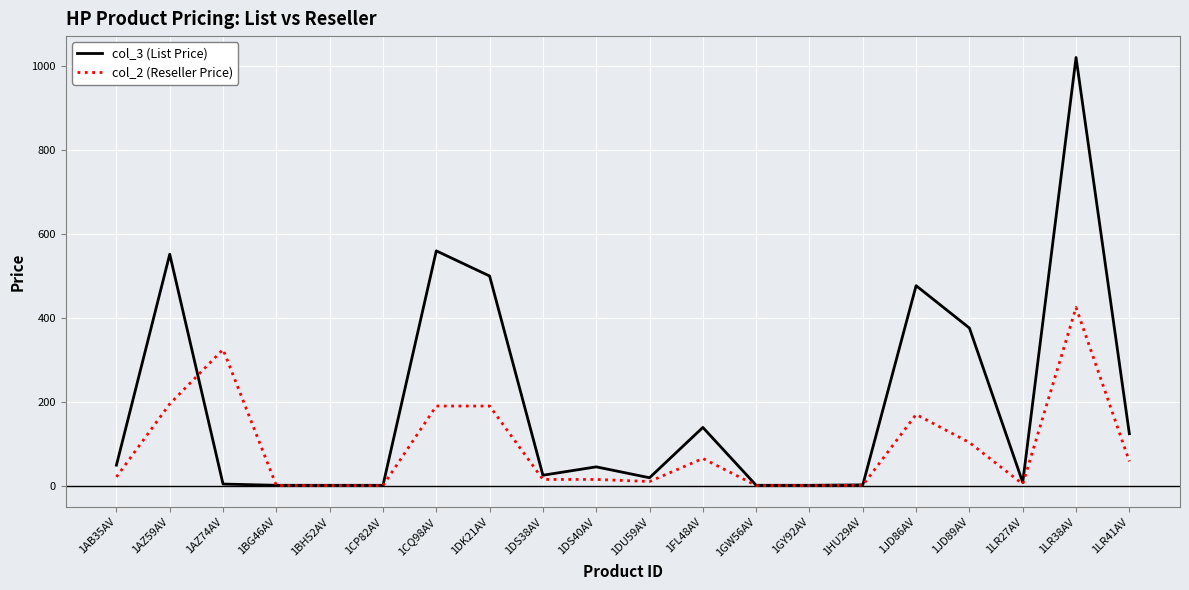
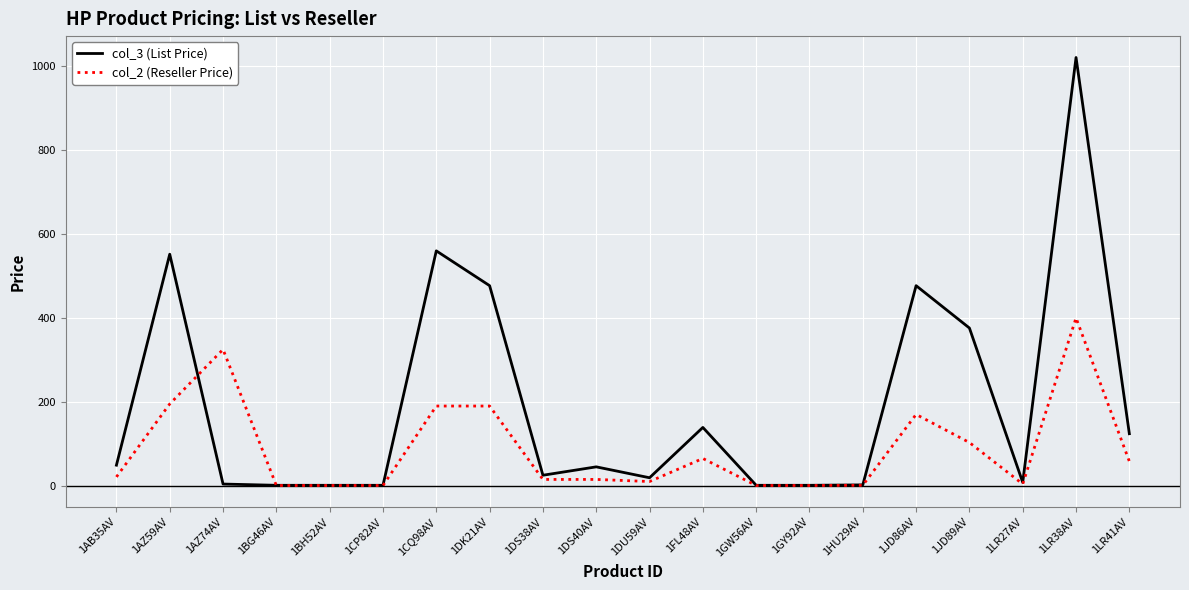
col_3 (List Price), 1DK21AV: 500 -> 480
col_2 (Reseller Price), 1LR38AV: 430 -> 400
